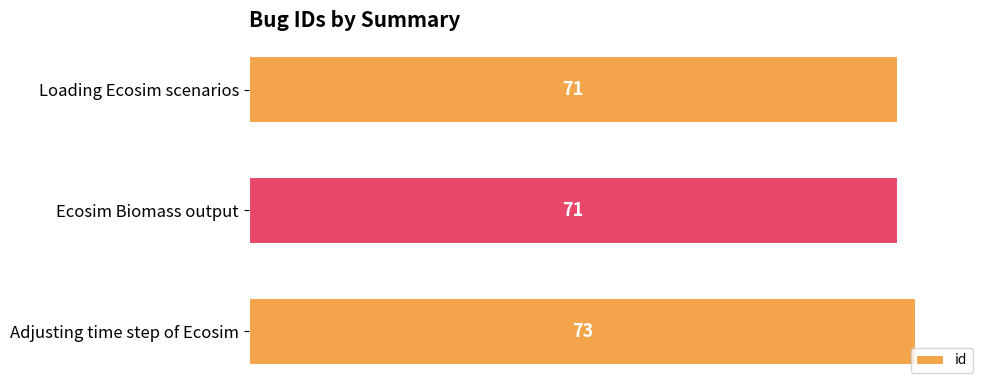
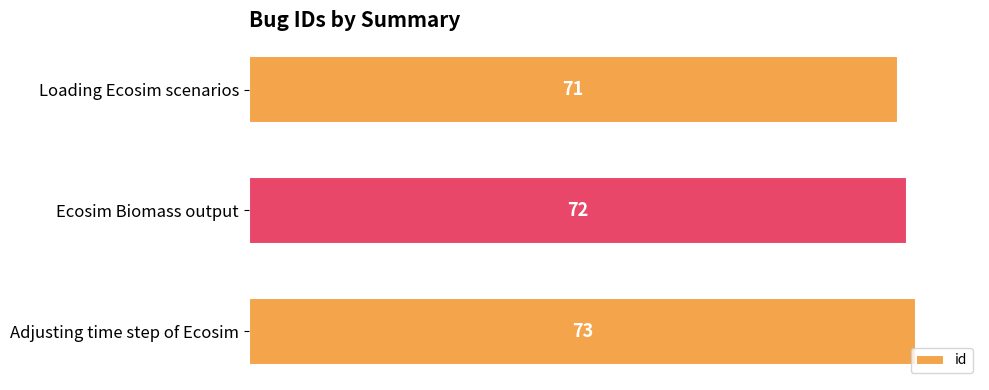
Ecosim Biomass output: 71 -> 72
